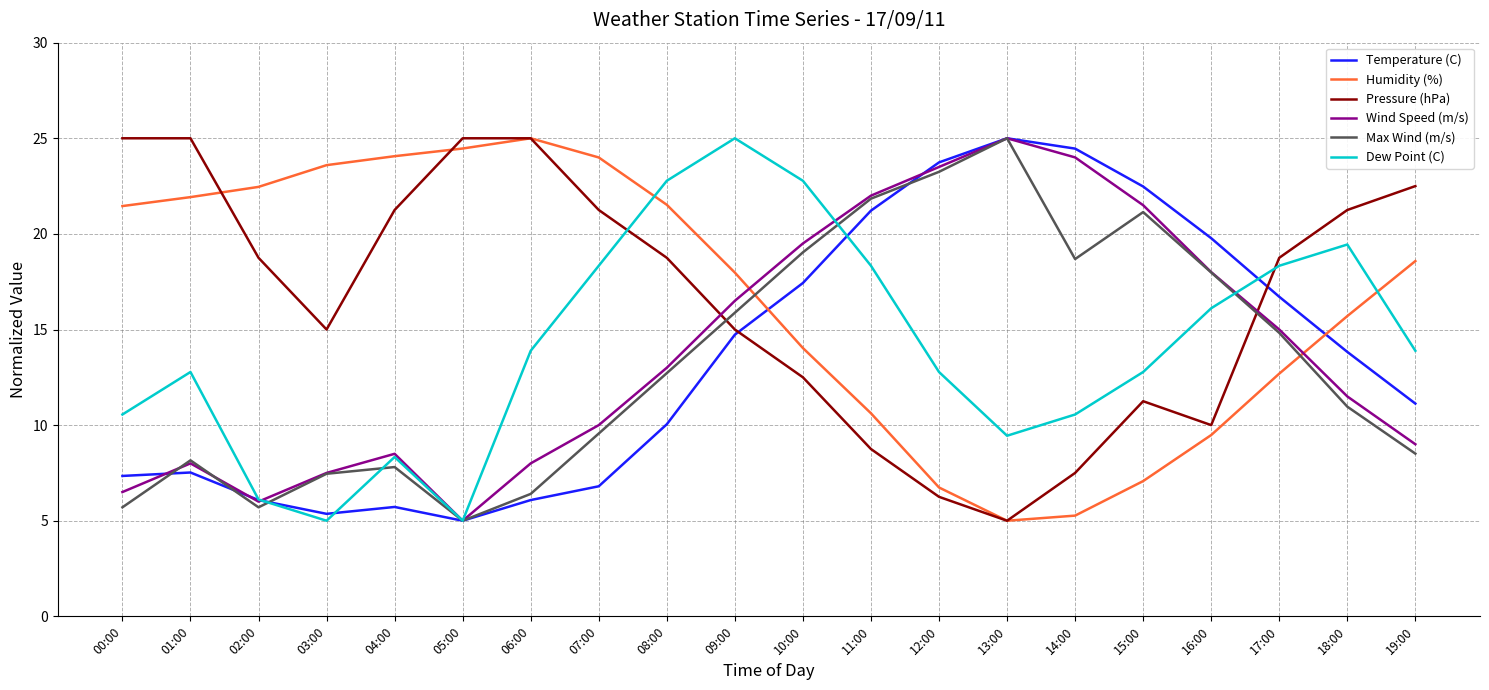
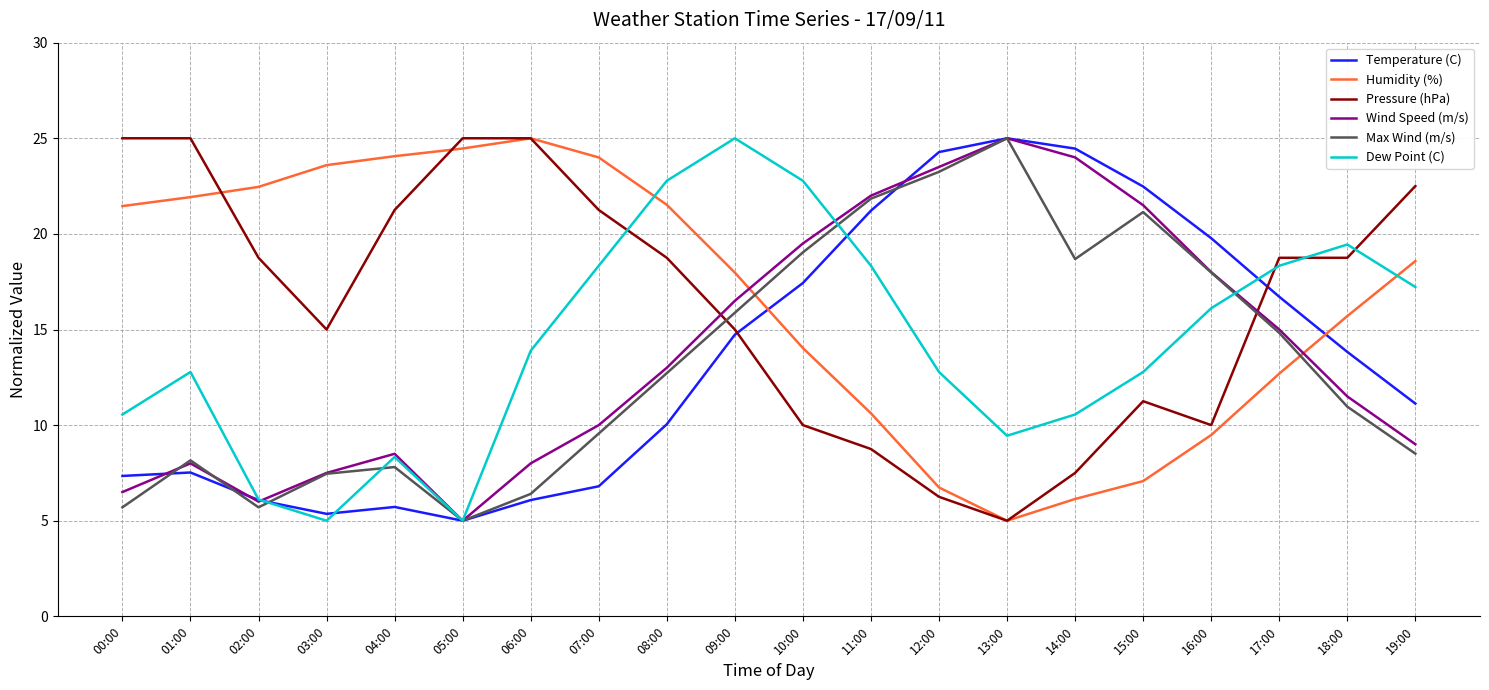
Pressure (hPa), 10:00: 12.5 -> 10.0
Temperature (C), 12:00: 23.7 -> 24.3
Humidity (%), 14:00: 5.3 -> 6.1
Pressure (hPa), 18:00: 21.2 -> 18.8
Dew Point (C), 19:00: 13.9 -> 17.2
